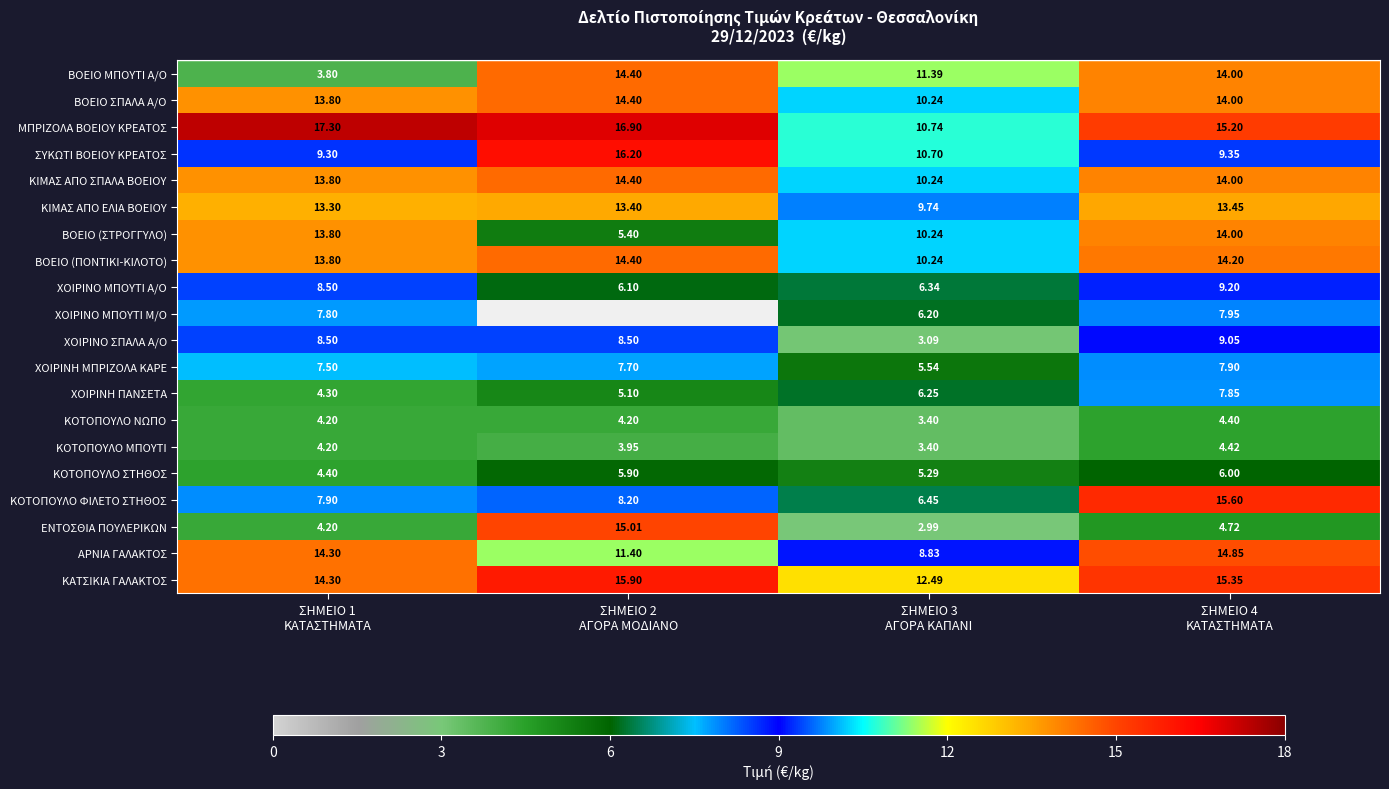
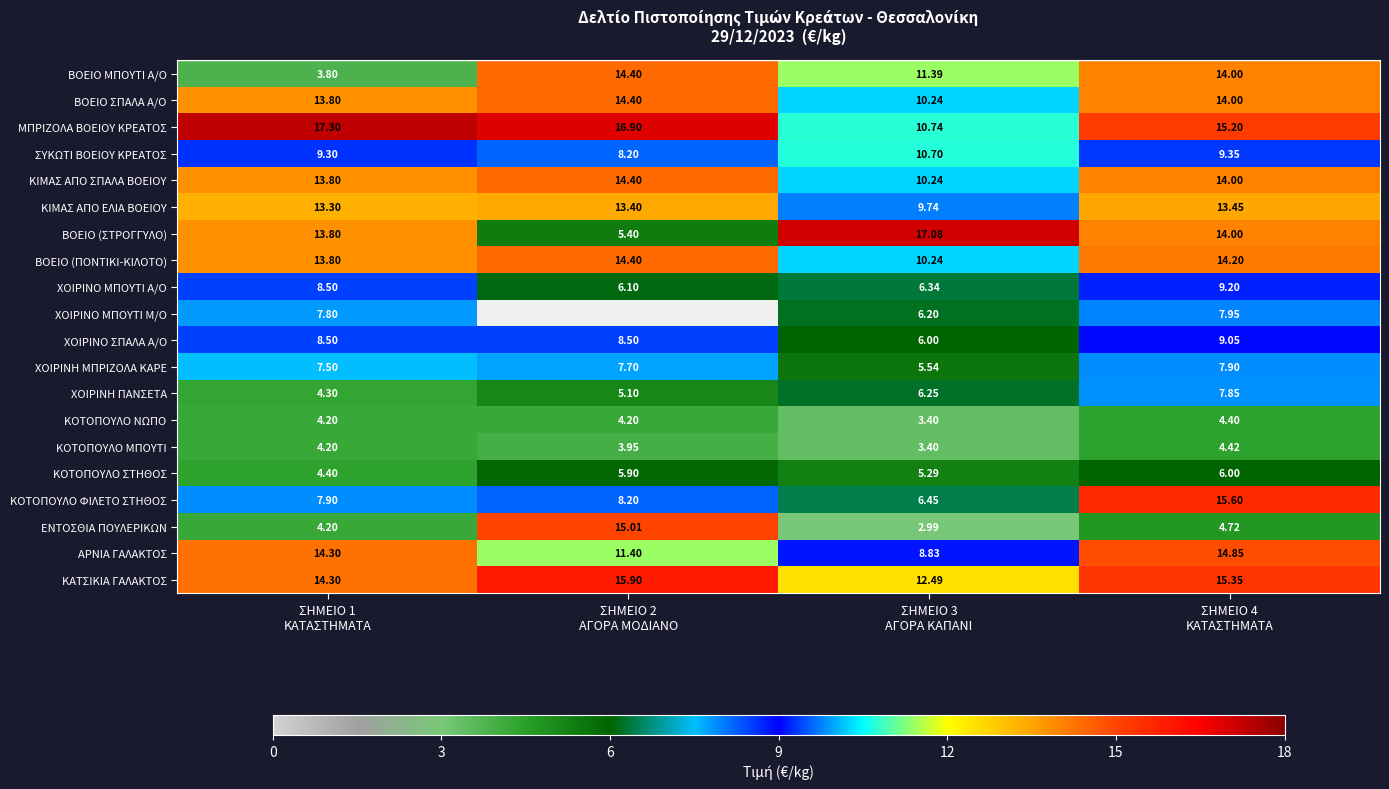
ΣΥΚΩΤΙ ΒΟΕΙΟΥ ΚΡΕΑΤΟΣ, ΣΗΜΕΙΟ 2 ΑΓΟΡΑ ΜΟΔΙΑΝΟ: 16.20 -> 8.20
ΒΟΕΙΟ (ΣΤΡΟΓΓΥΛΟ), ΣΗΜΕΙΟ 3 ΑΓΟΡΑ ΚΑΠΑΝΙ: 10.24 -> 17.08
ΧΟΙΡΙΝΟ ΣΠΑΛΑ Α/Ο, ΣΗΜΕΙΟ 3 ΑΓΟΡΑ ΚΑΠΑΝΙ: 3.09 -> 6.00
